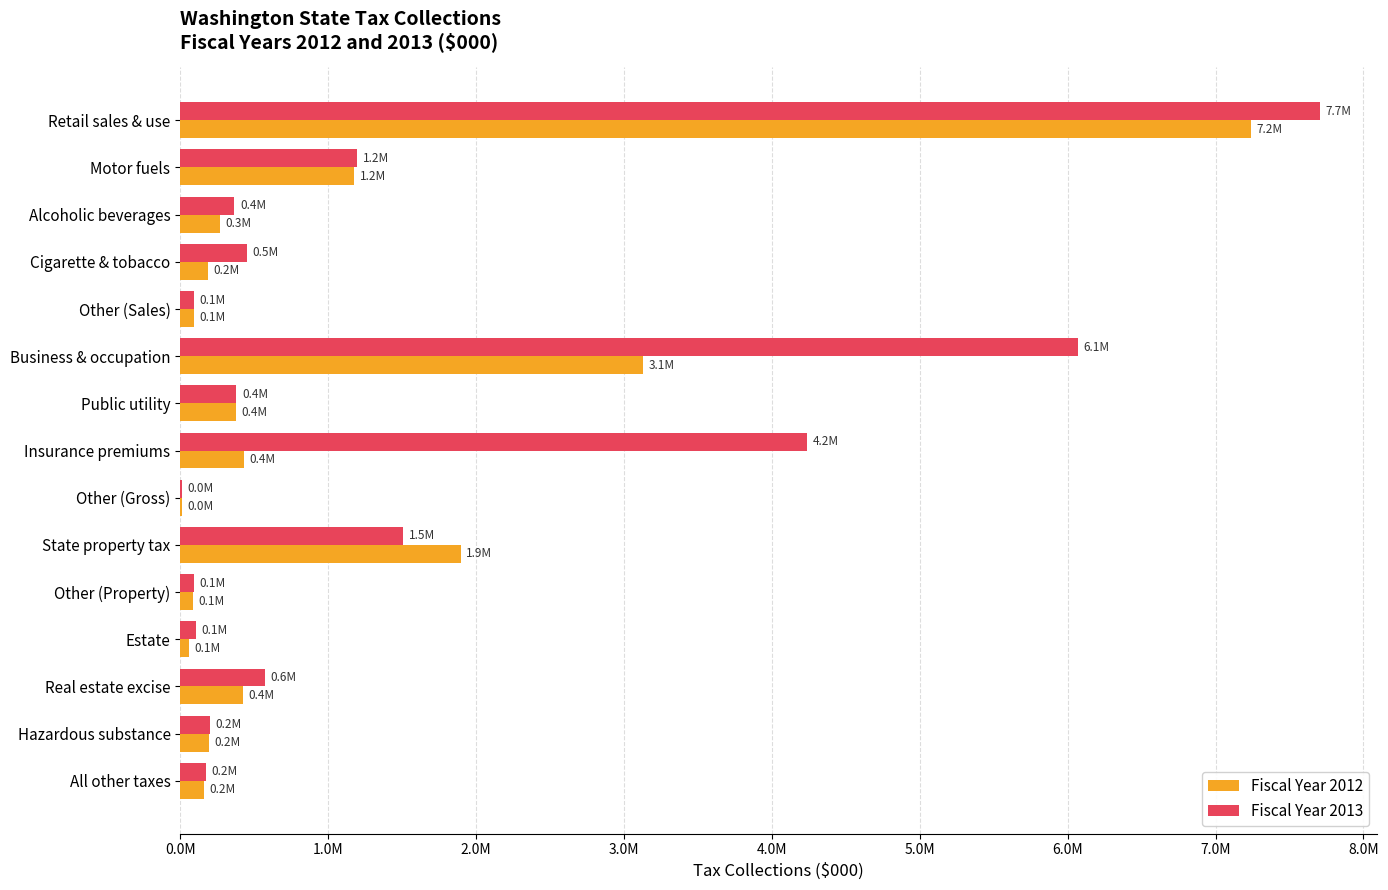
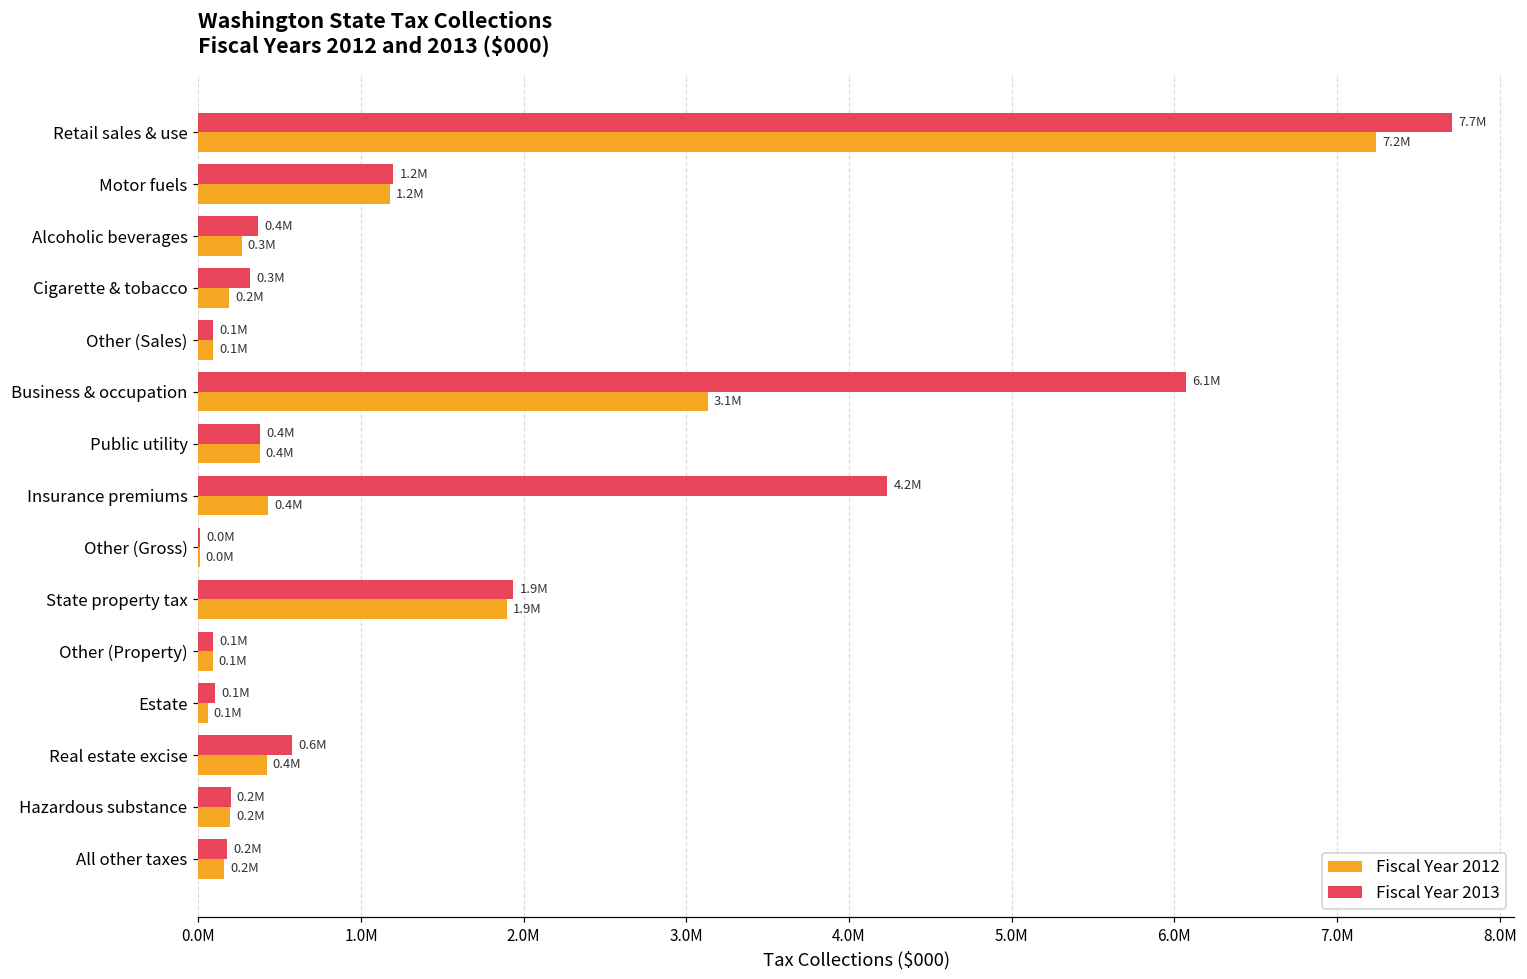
Fiscal Year 2013, Cigarette & tobacco: 0.5M -> 0.3M
Fiscal Year 2013, State property tax: 1.5M -> 1.9M
